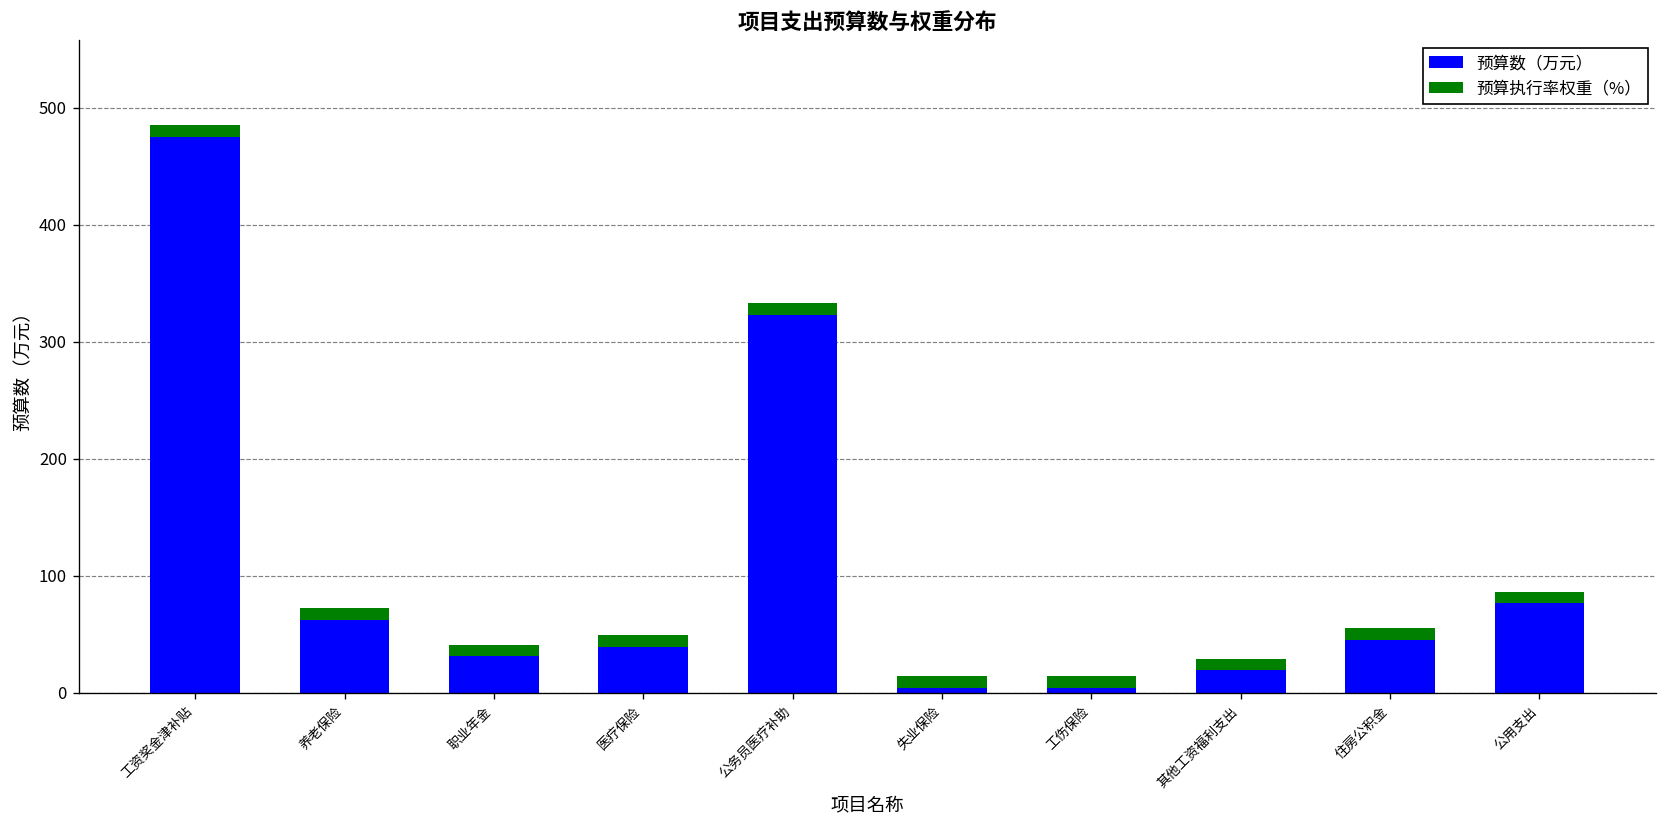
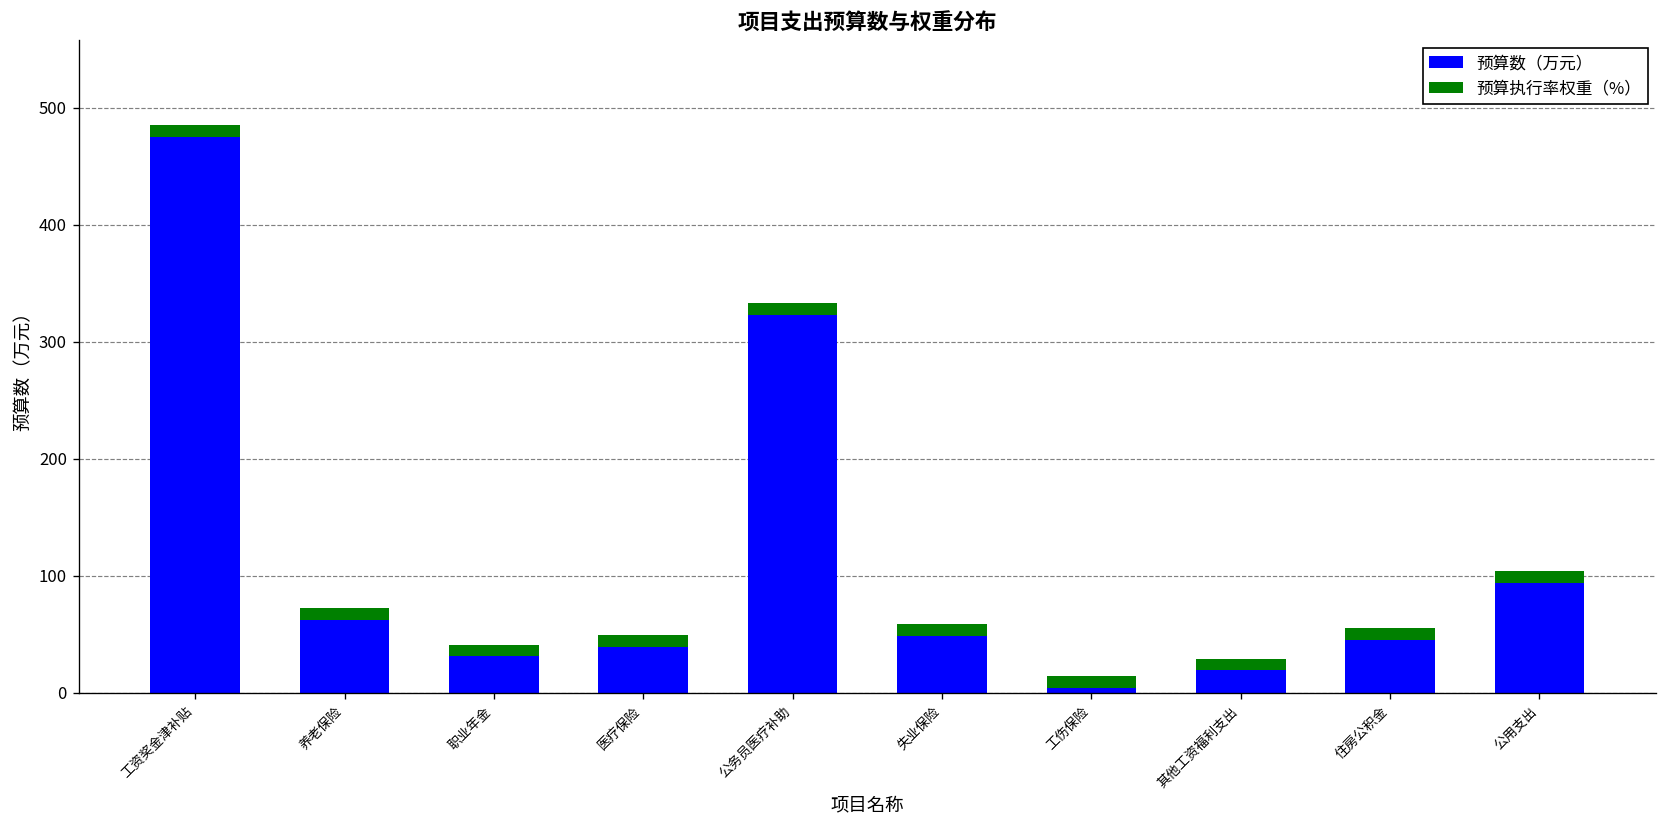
预算数（万元）, 失业保险: 0 -> 50
预算数（万元）, 公用支出: 80 -> 90
